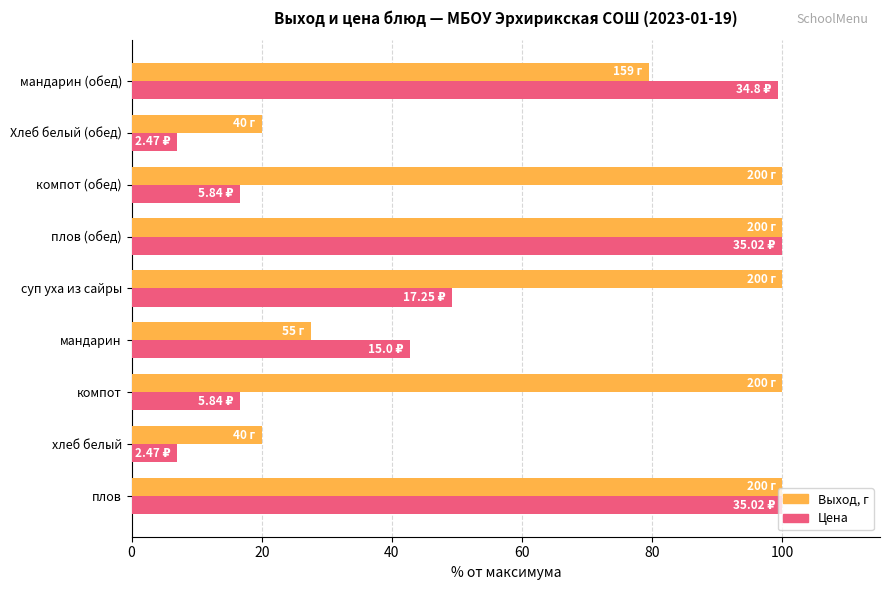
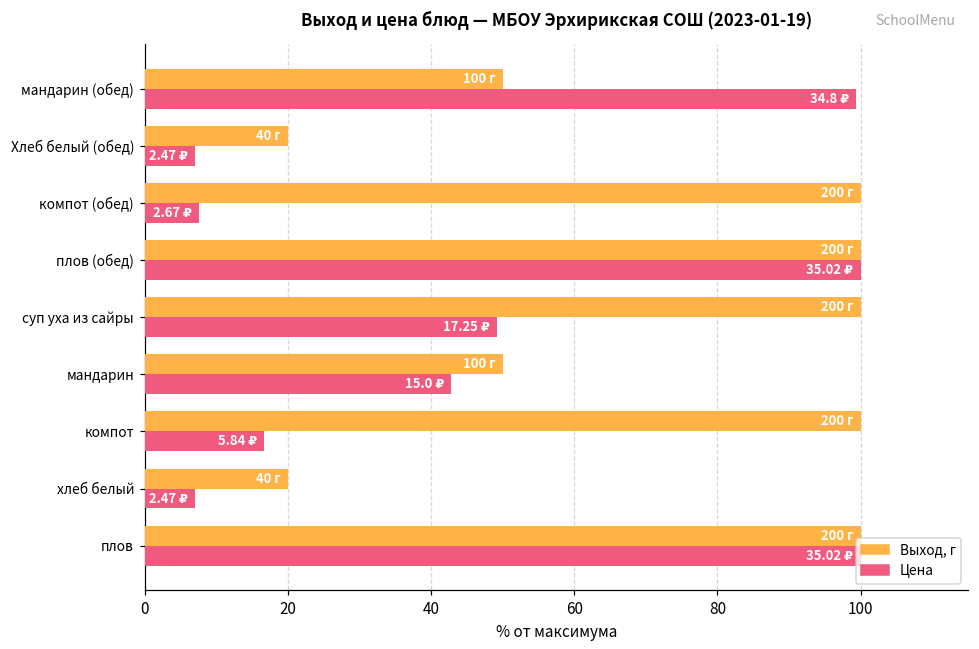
Выход, г, мандарин (обед): 159 -> 100
Цена, компот (обед): 5.84 -> 2.67
Выход, г, мандарин: 55 -> 100
